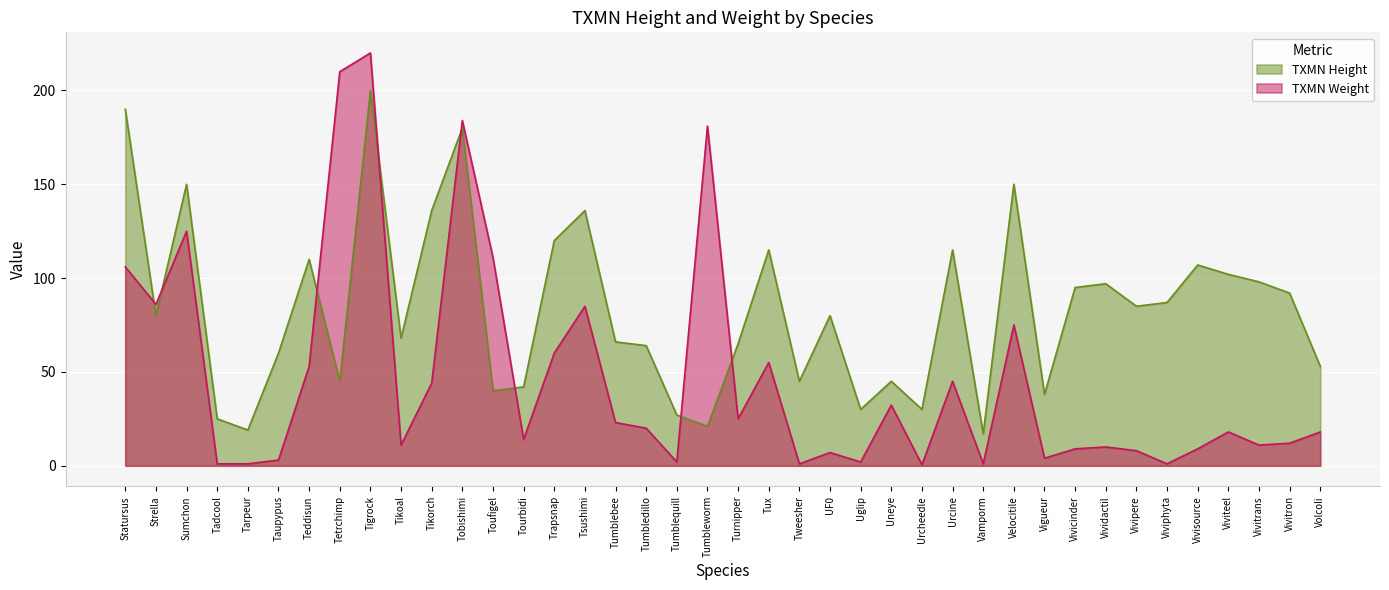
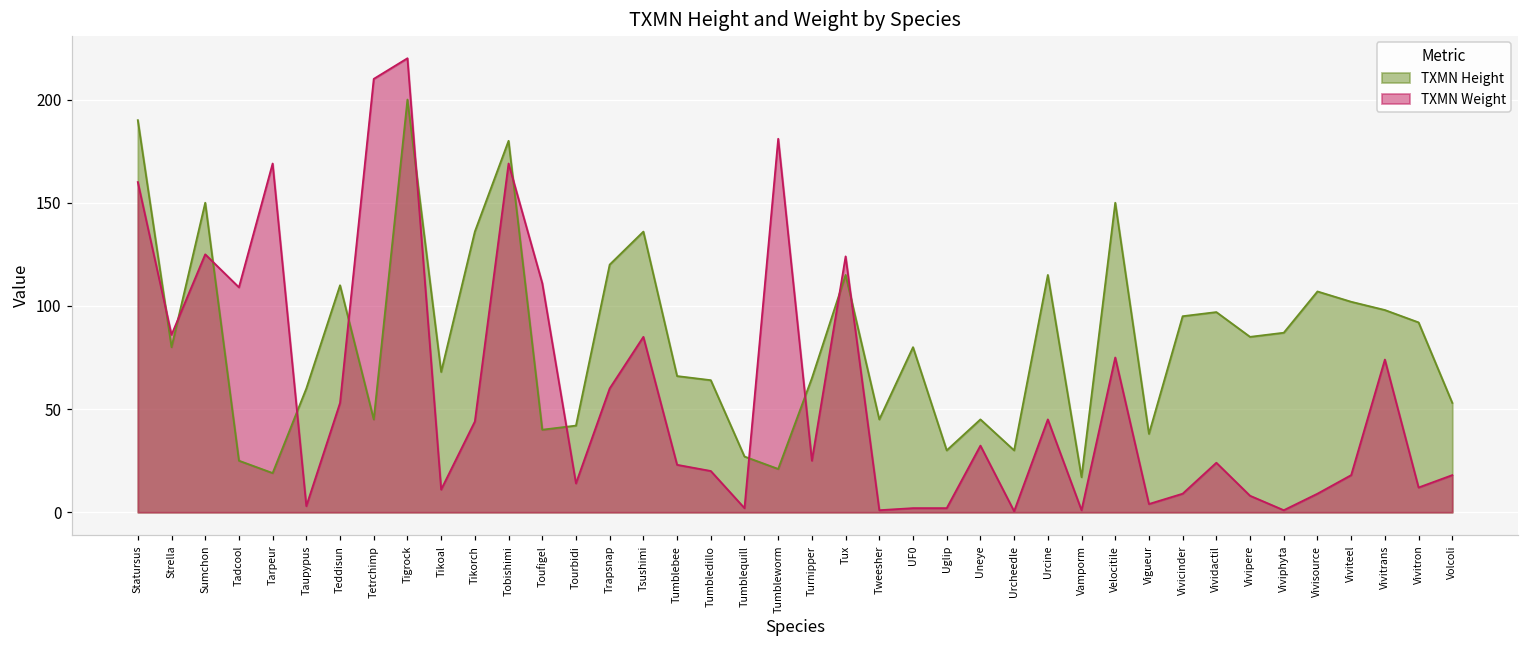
TXMN Weight, Statursus: 106 -> 160
TXMN Weight, Tadcool: 1 -> 109
TXMN Weight, Tarpeur: 1 -> 169
TXMN Weight, Tobishimi: 184 -> 169
TXMN Weight, Tux: 55 -> 124
TXMN Weight, UF0: 7 -> 2
TXMN Weight, Vividactil: 10 -> 24
TXMN Weight, Vivitrans: 11 -> 74
